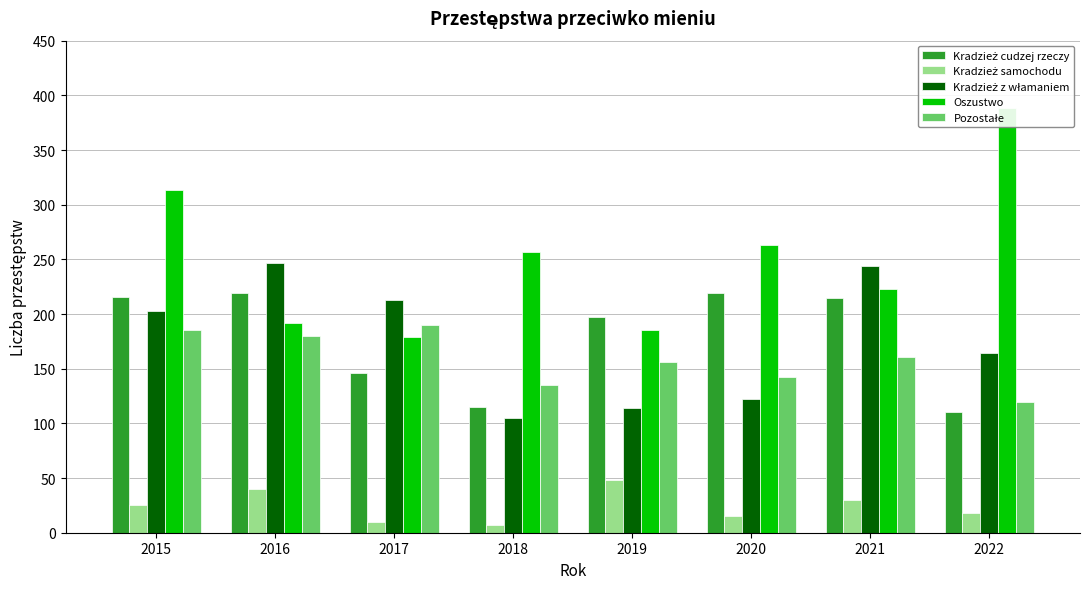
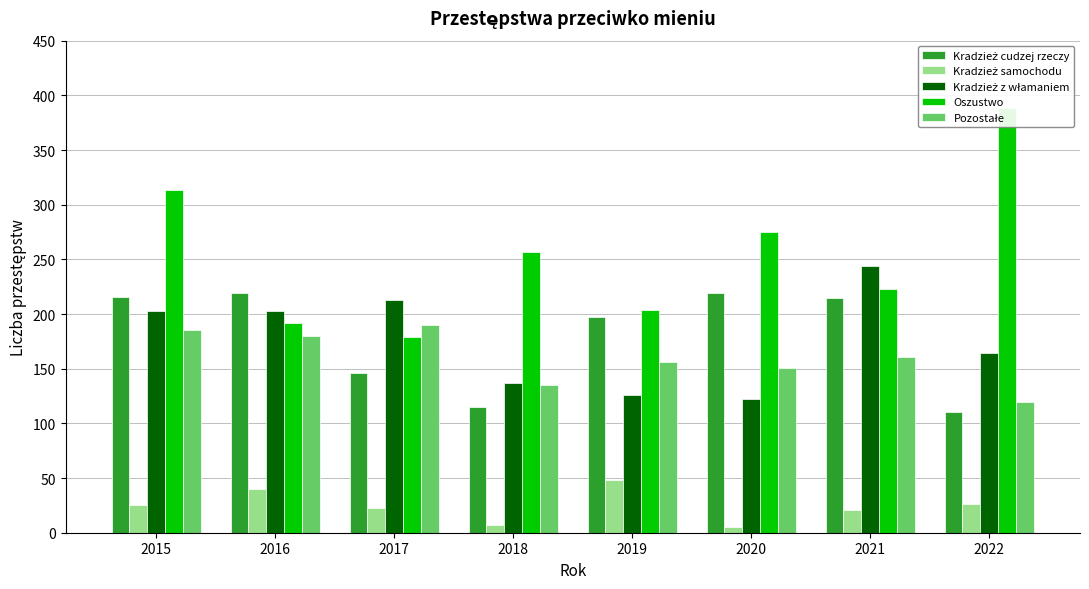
Kradzież z włamaniem, 2016: 247 -> 203
Kradzież samochodu, 2017: 10 -> 23
Kradzież z włamaniem, 2018: 105 -> 137
Kradzież z włamaniem, 2019: 114 -> 126
Oszustwo, 2019: 185 -> 204
Kradzież samochodu, 2020: 15 -> 5
Oszustwo, 2020: 263 -> 275
Pozostałe, 2020: 142 -> 151
Kradzież samochodu, 2021: 30 -> 21
Kradzież samochodu, 2022: 18 -> 26
